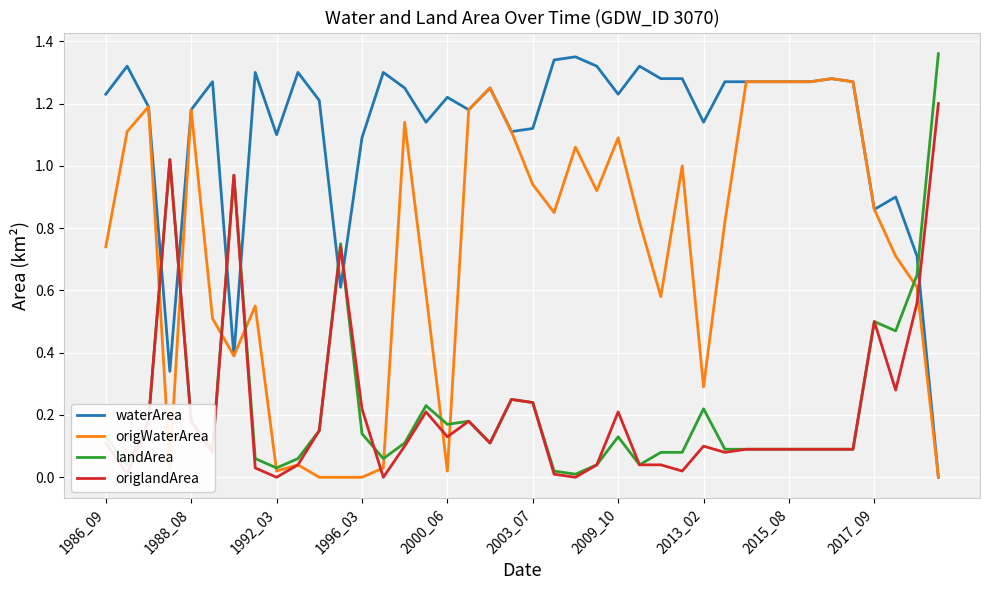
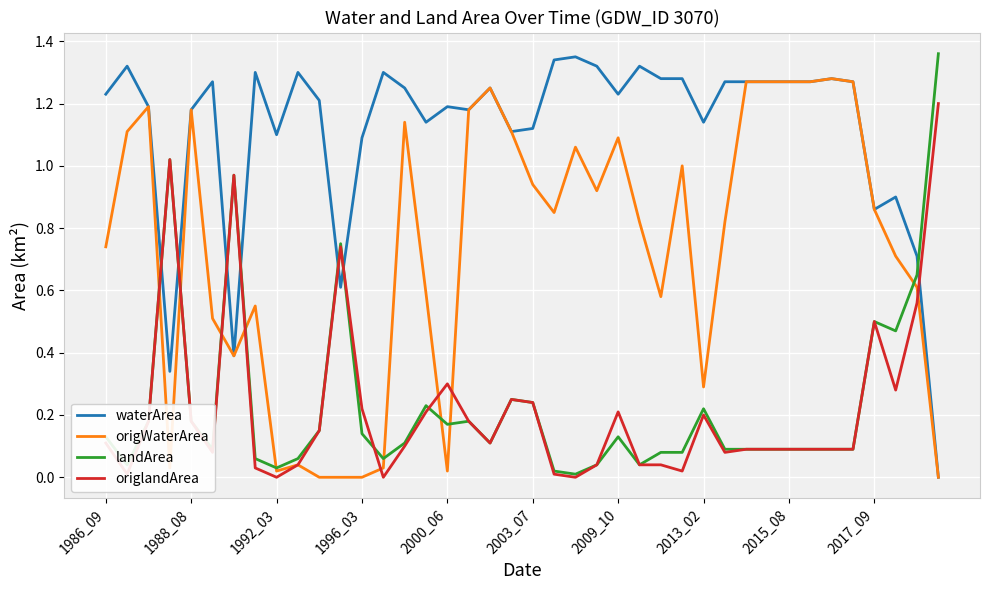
waterArea, 2000_06: 1.22 -> 1.19
origlandArea, 2000_06: 0.13 -> 0.30
origlandArea, 2013_02: 0.1 -> 0.2
